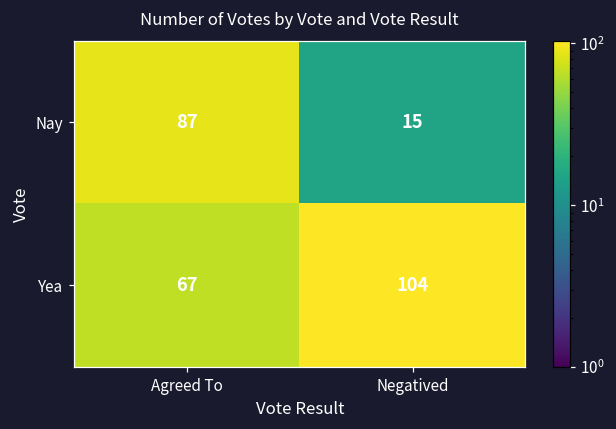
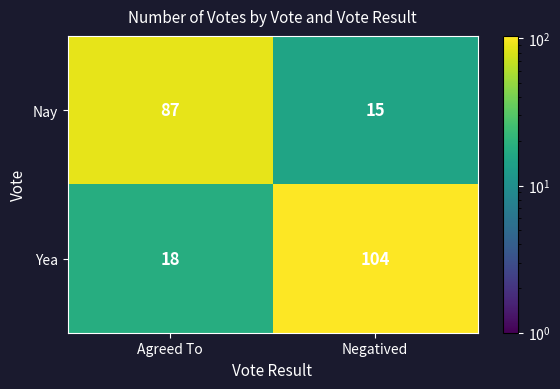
Yea, Agreed To: 67 -> 18
